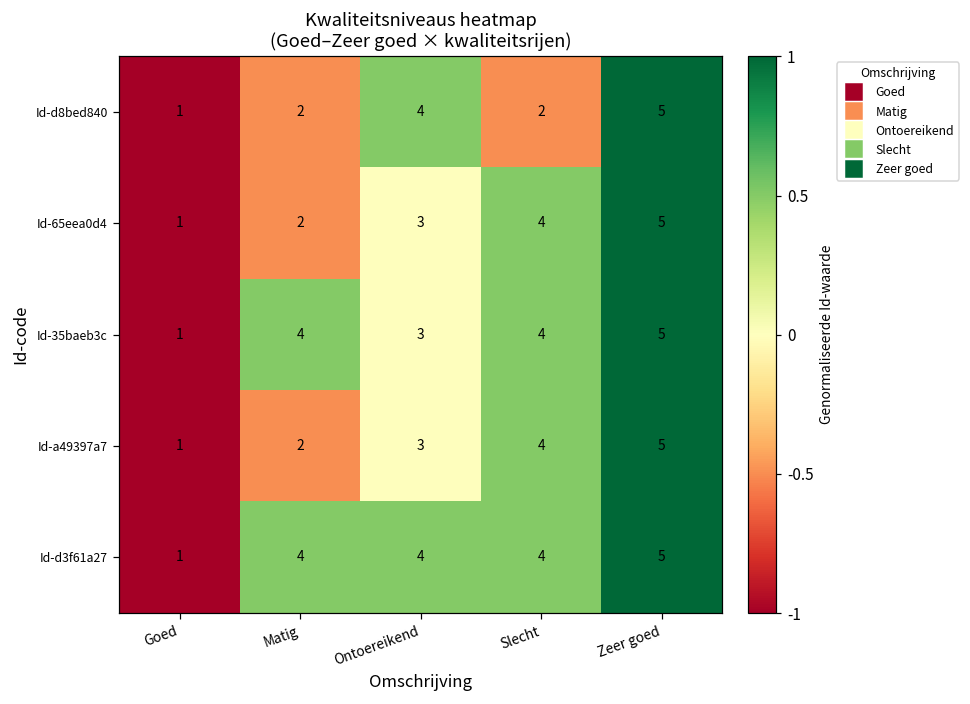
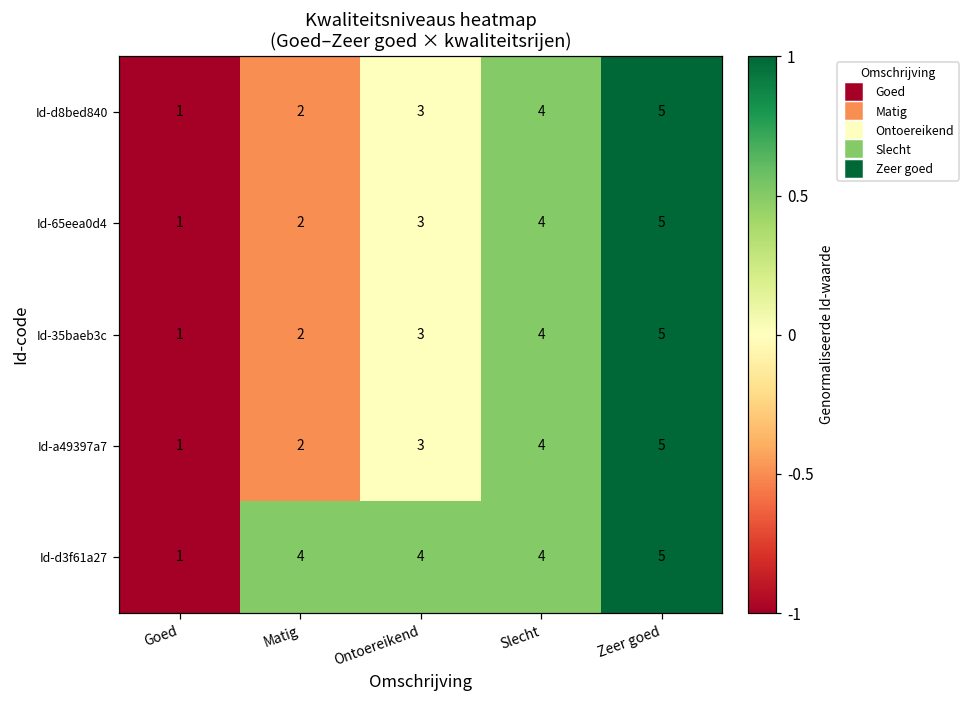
Id-d8bed840, Ontoereikend: 4 -> 3
Id-d8bed840, Slecht: 2 -> 4
Id-35baeb3c, Matig: 4 -> 2
